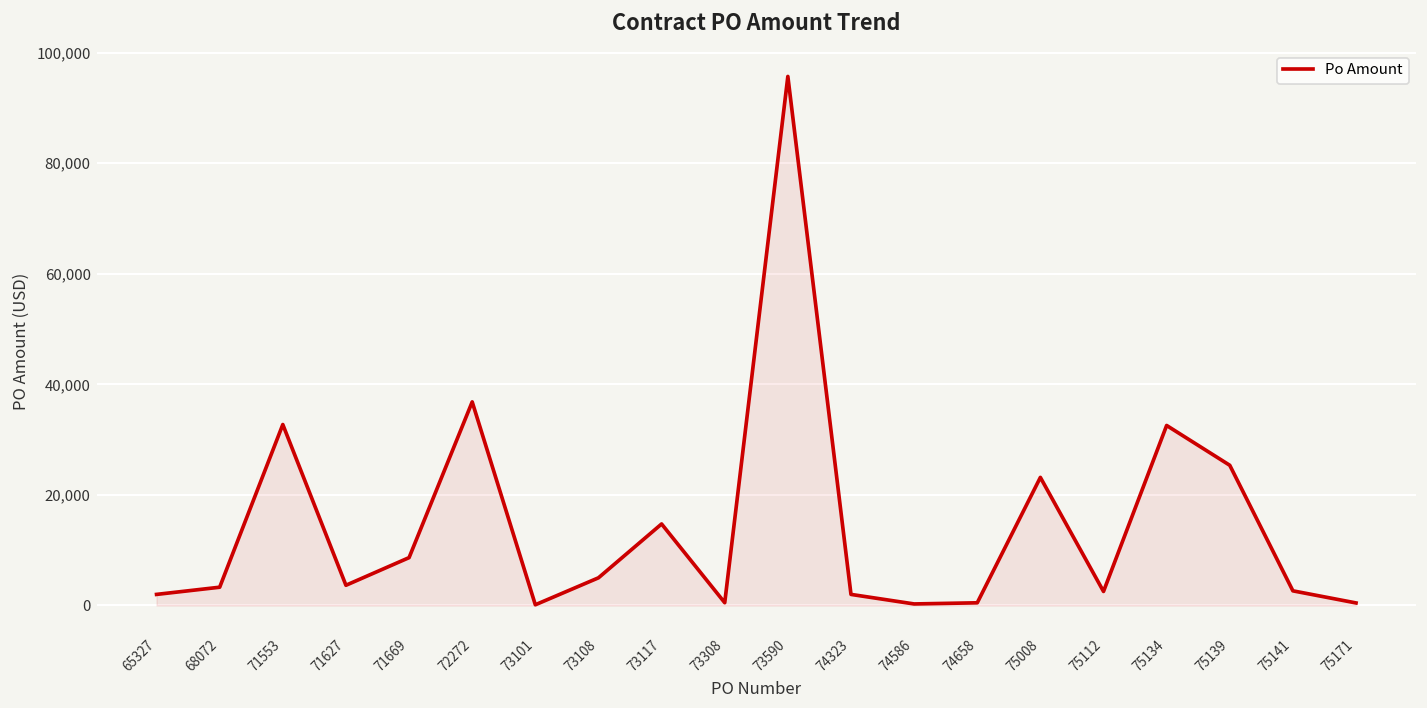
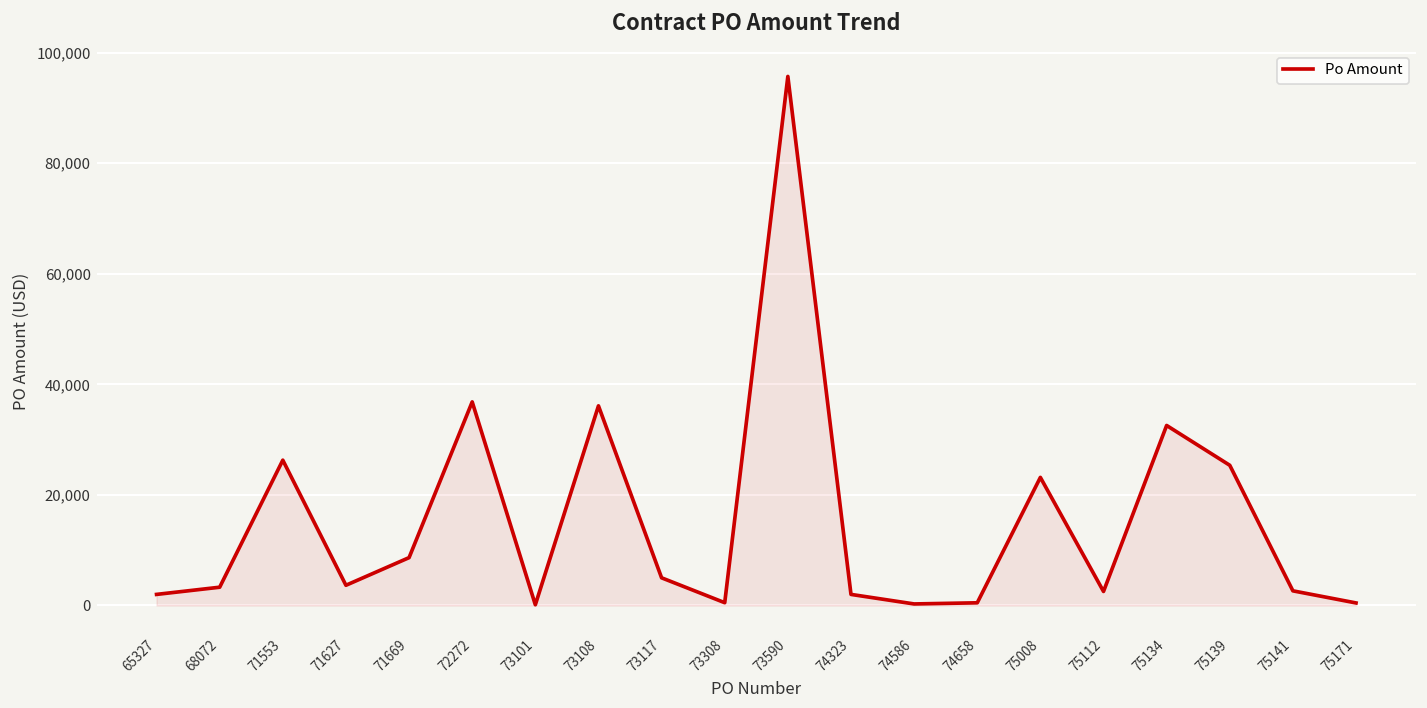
71553: 33,000 -> 26,000
73108: 5,000 -> 36,000
73117: 15,000 -> 5,000
